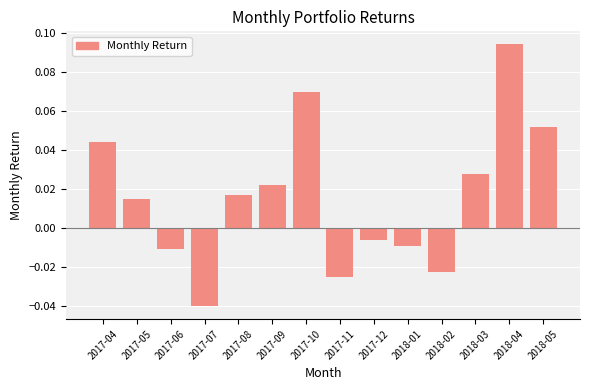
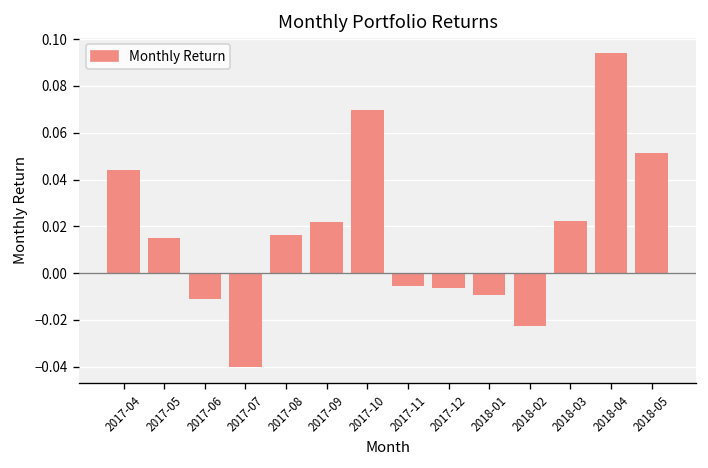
2017-11: -0.025 -> -0.006
2018-03: 0.027 -> 0.022
